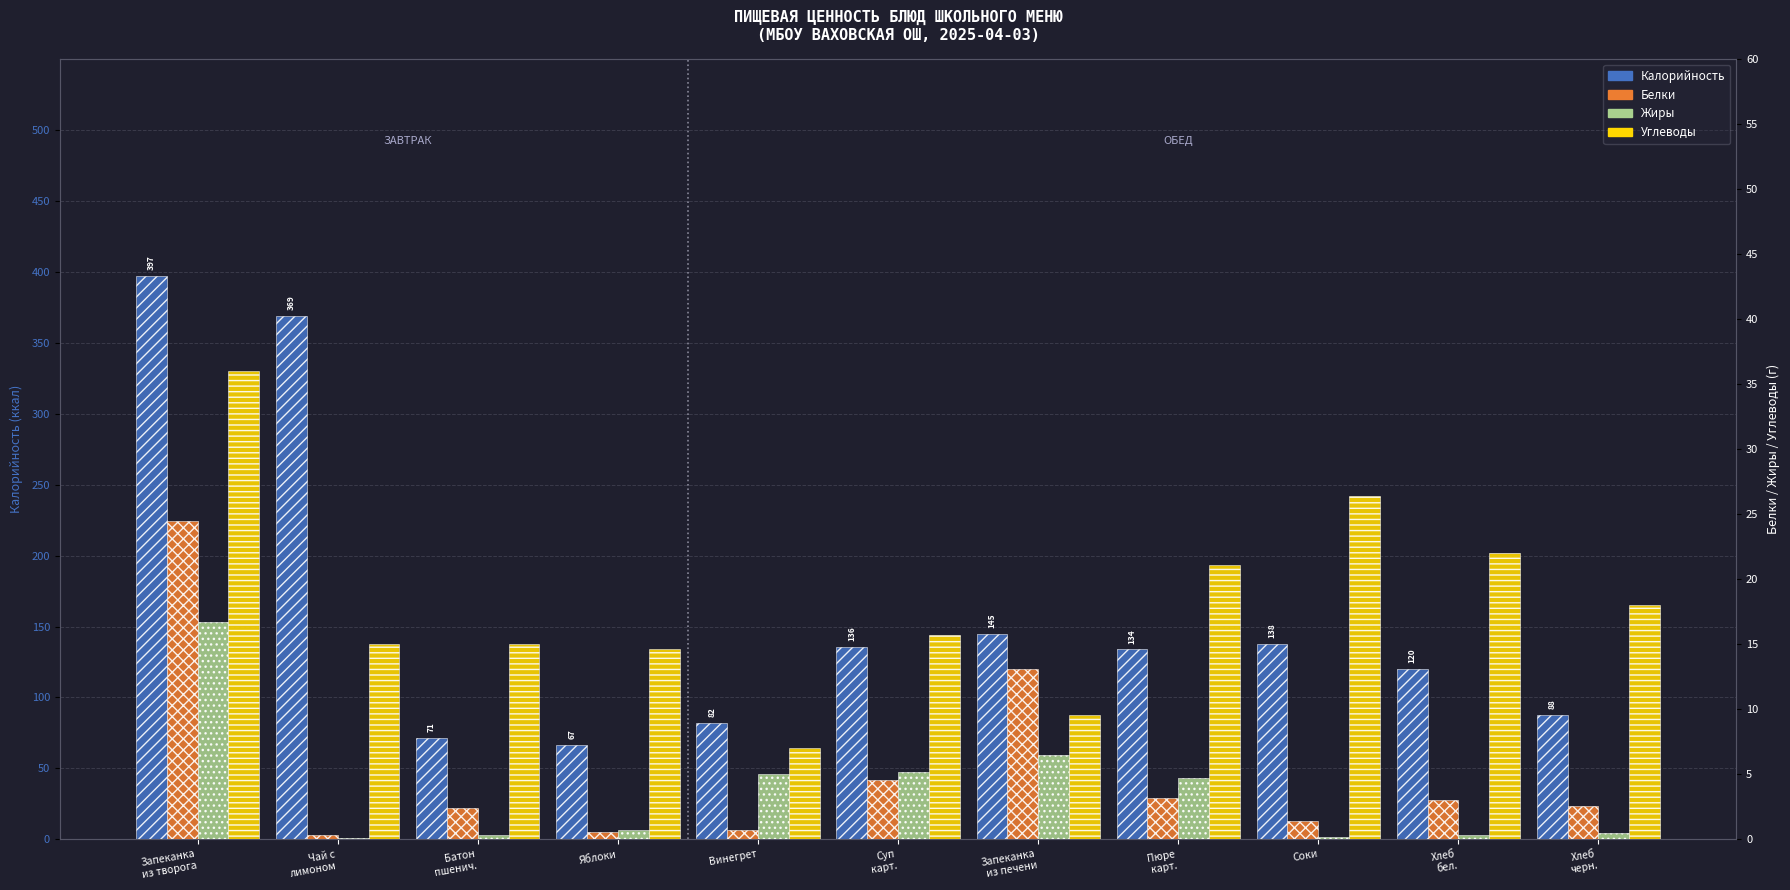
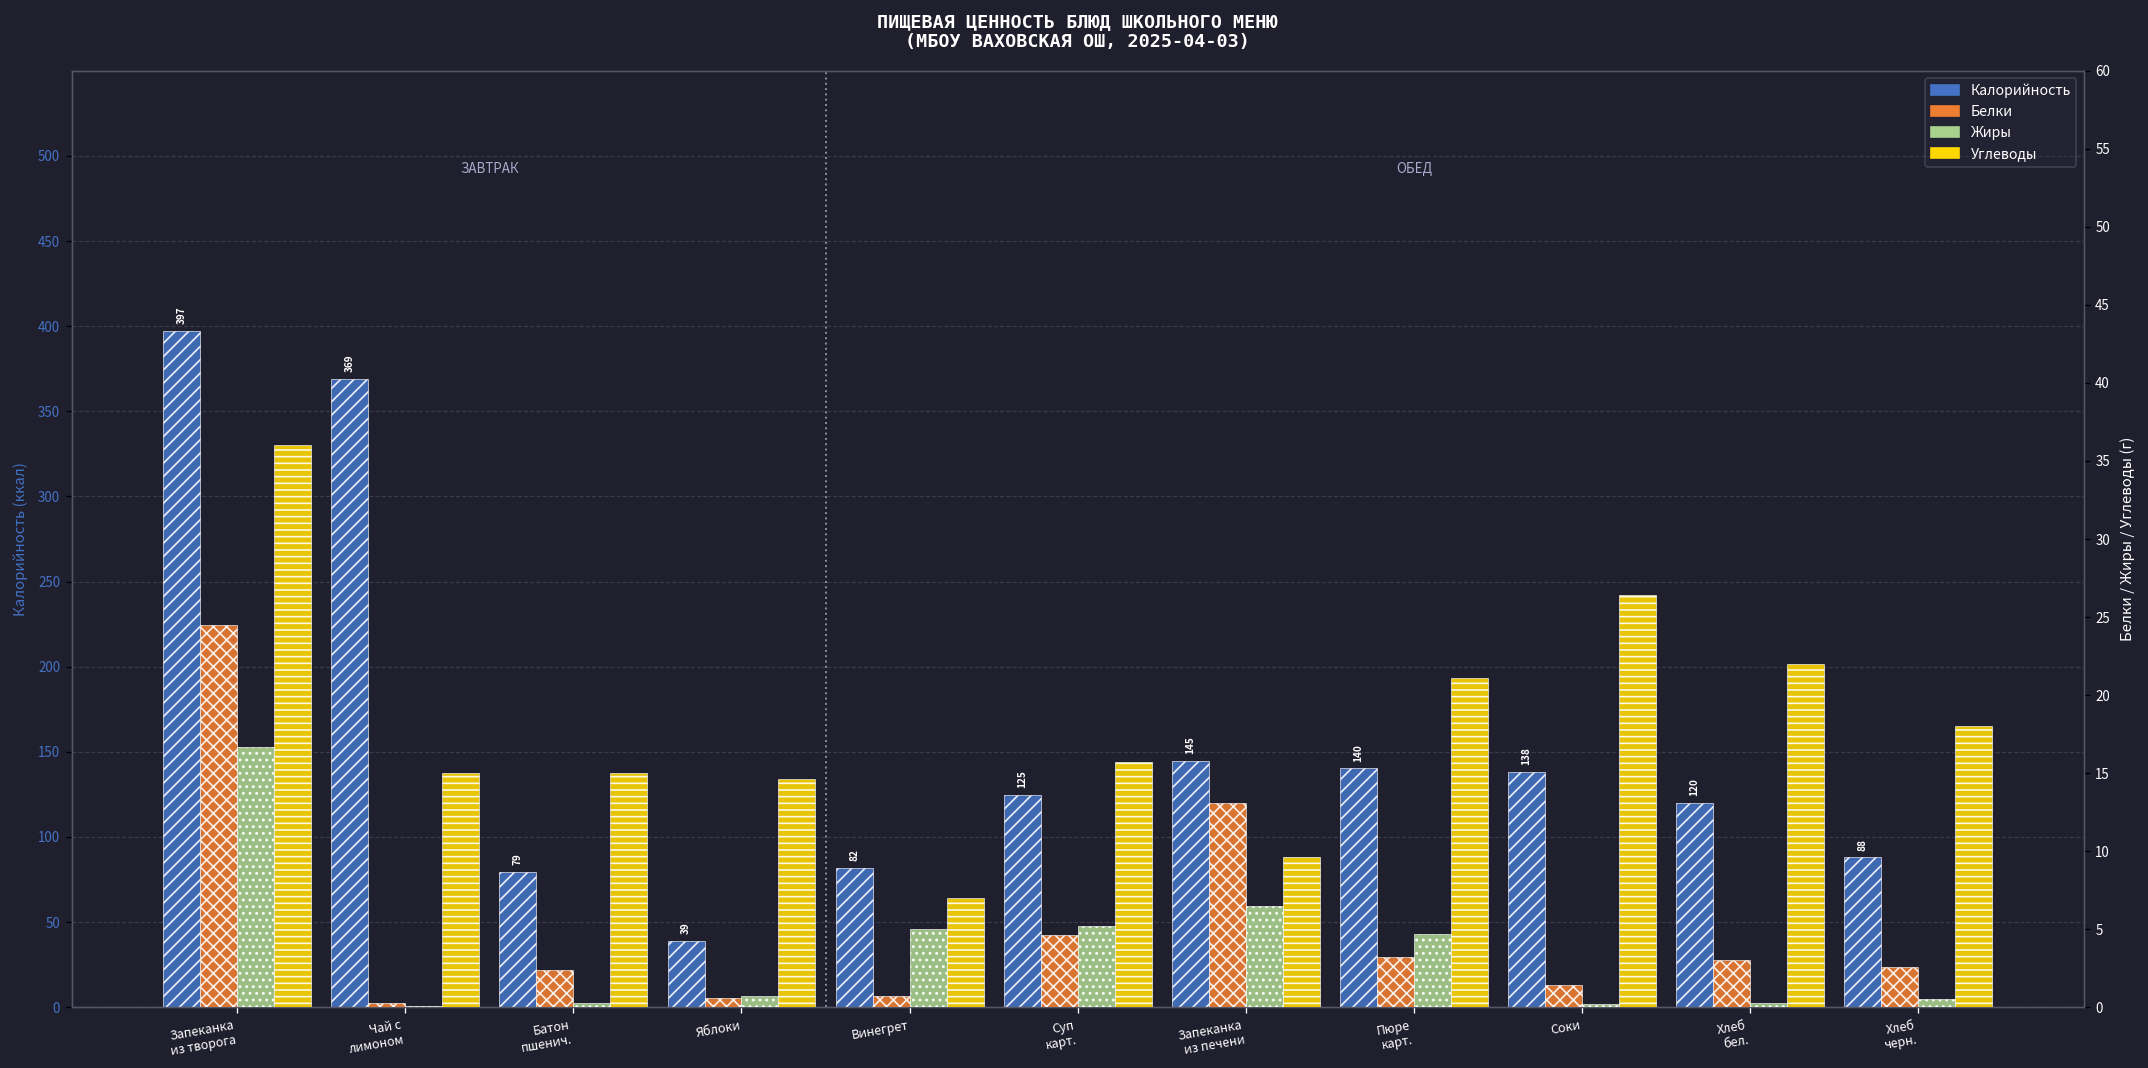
Калорийность, Батон пшенич.: 71 -> 79
Калорийность, Яблоки: 67 -> 39
Калорийность, Суп карт.: 136 -> 125
Калорийность, Пюре карт.: 134 -> 140
